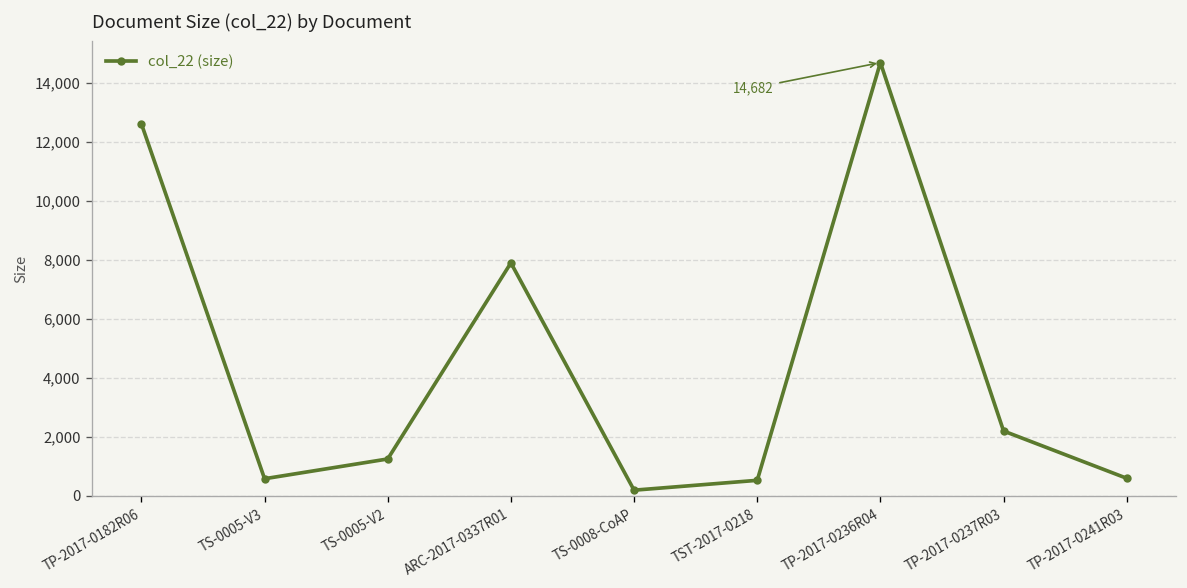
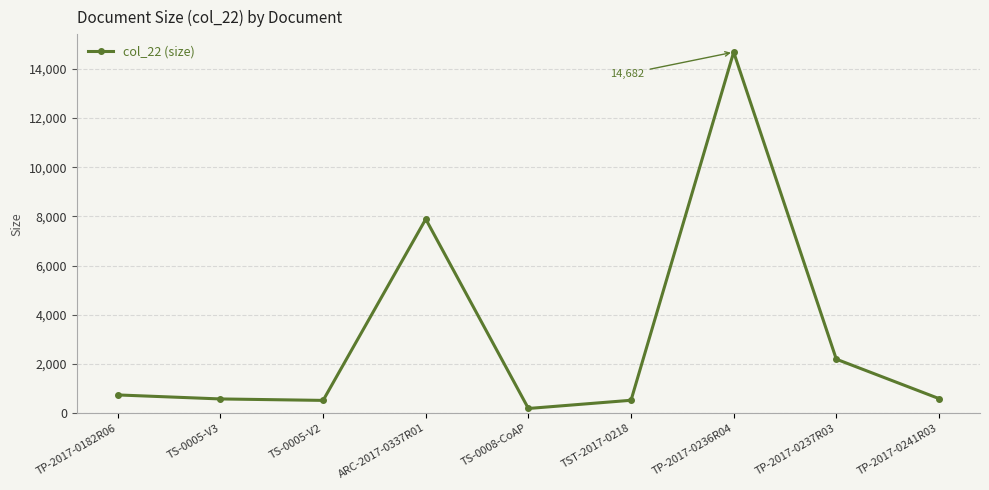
TP-2017-0182R06: 12,600 -> 700
TS-0005-V2: 1,200 -> 500
